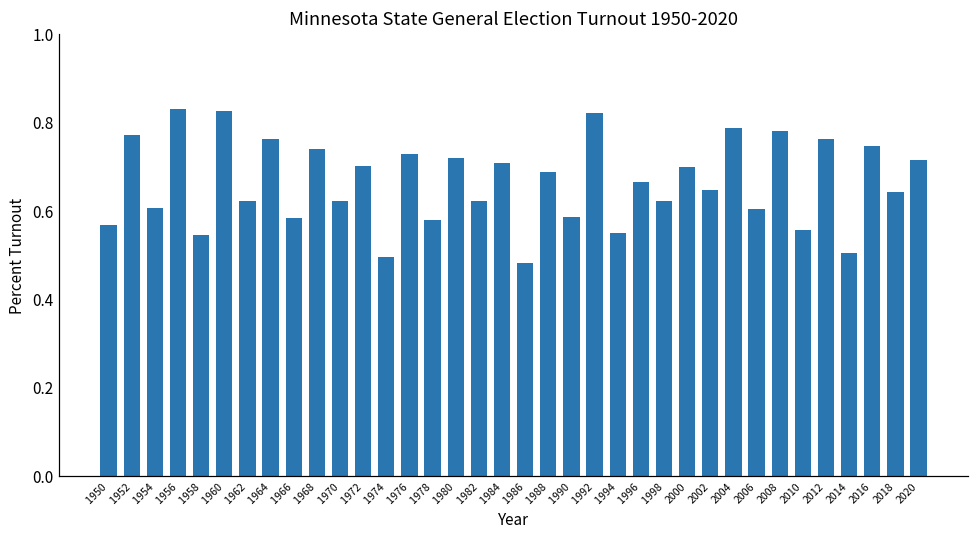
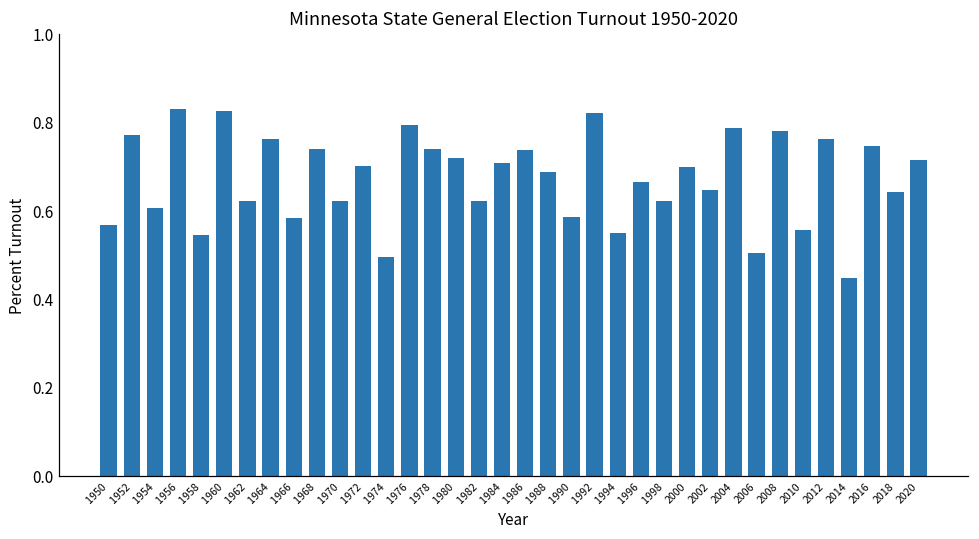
1976: 0.73 -> 0.80
1978: 0.58 -> 0.74
1986: 0.48 -> 0.74
2006: 0.60 -> 0.51
2014: 0.51 -> 0.45
